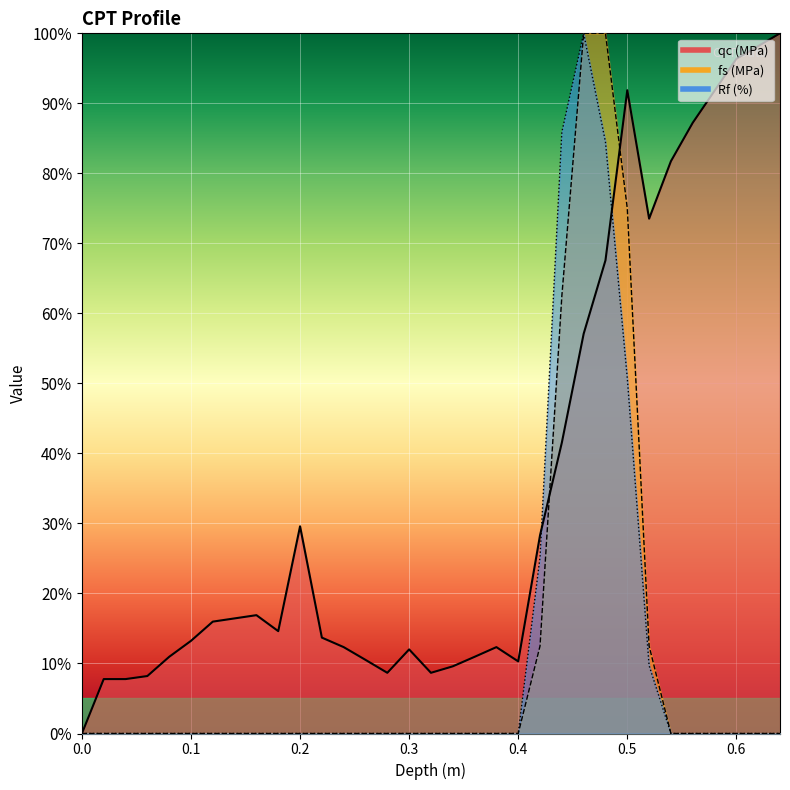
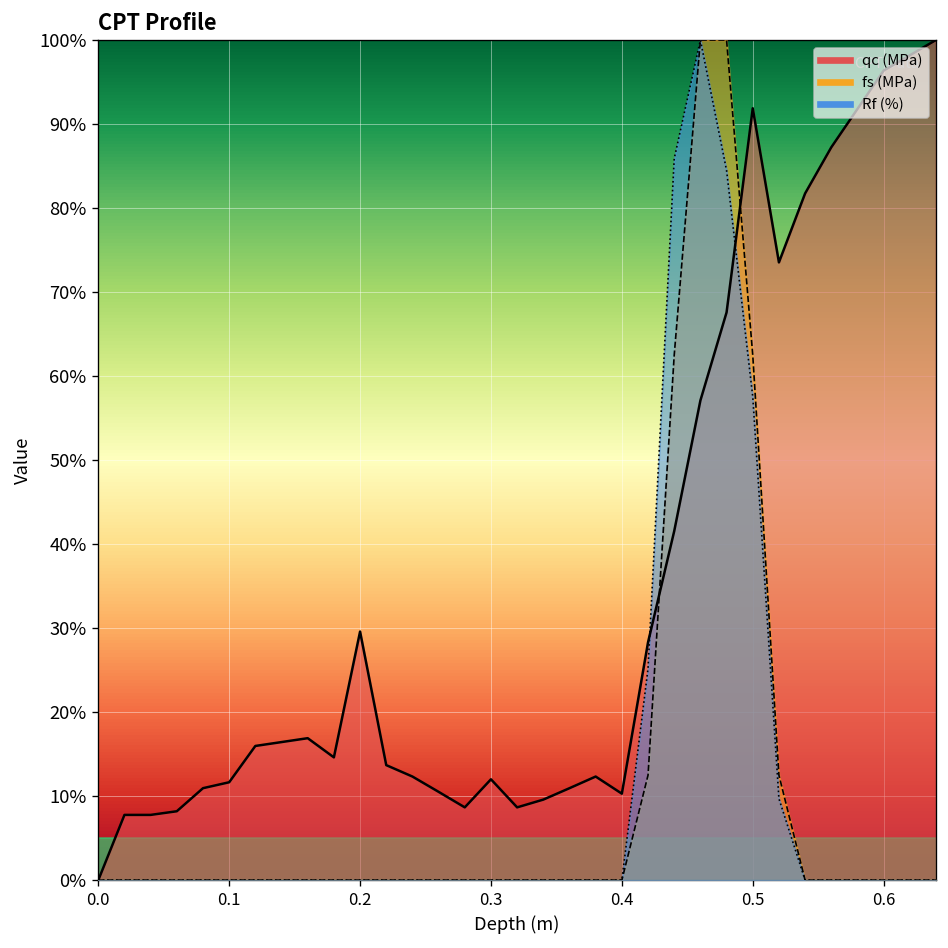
qc (MPa), 0.1: 13% -> 12%
fs (MPa), 0.5: 75% -> 63%
Rf (%), 0.5: 51% -> 58%
